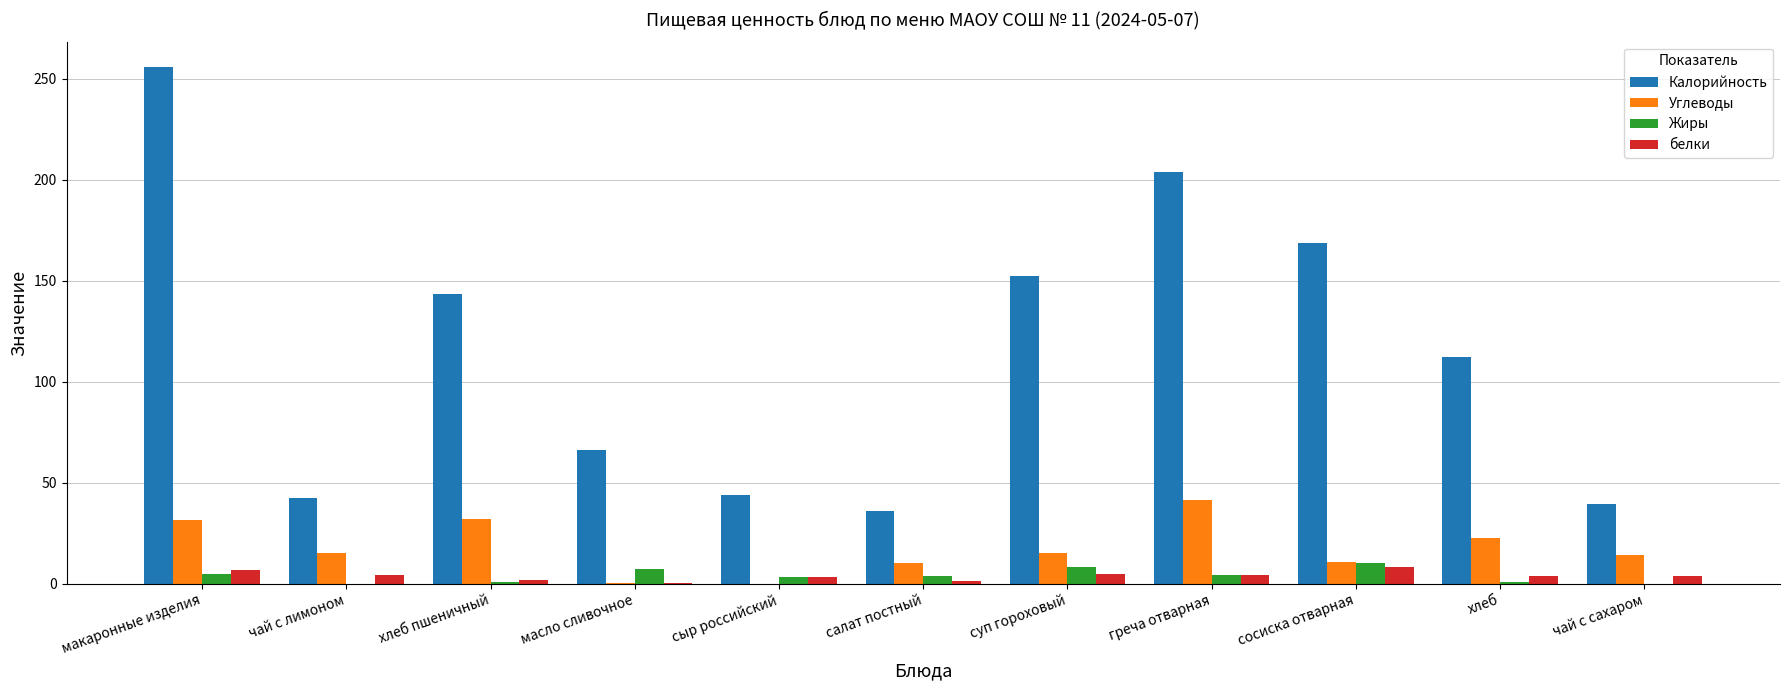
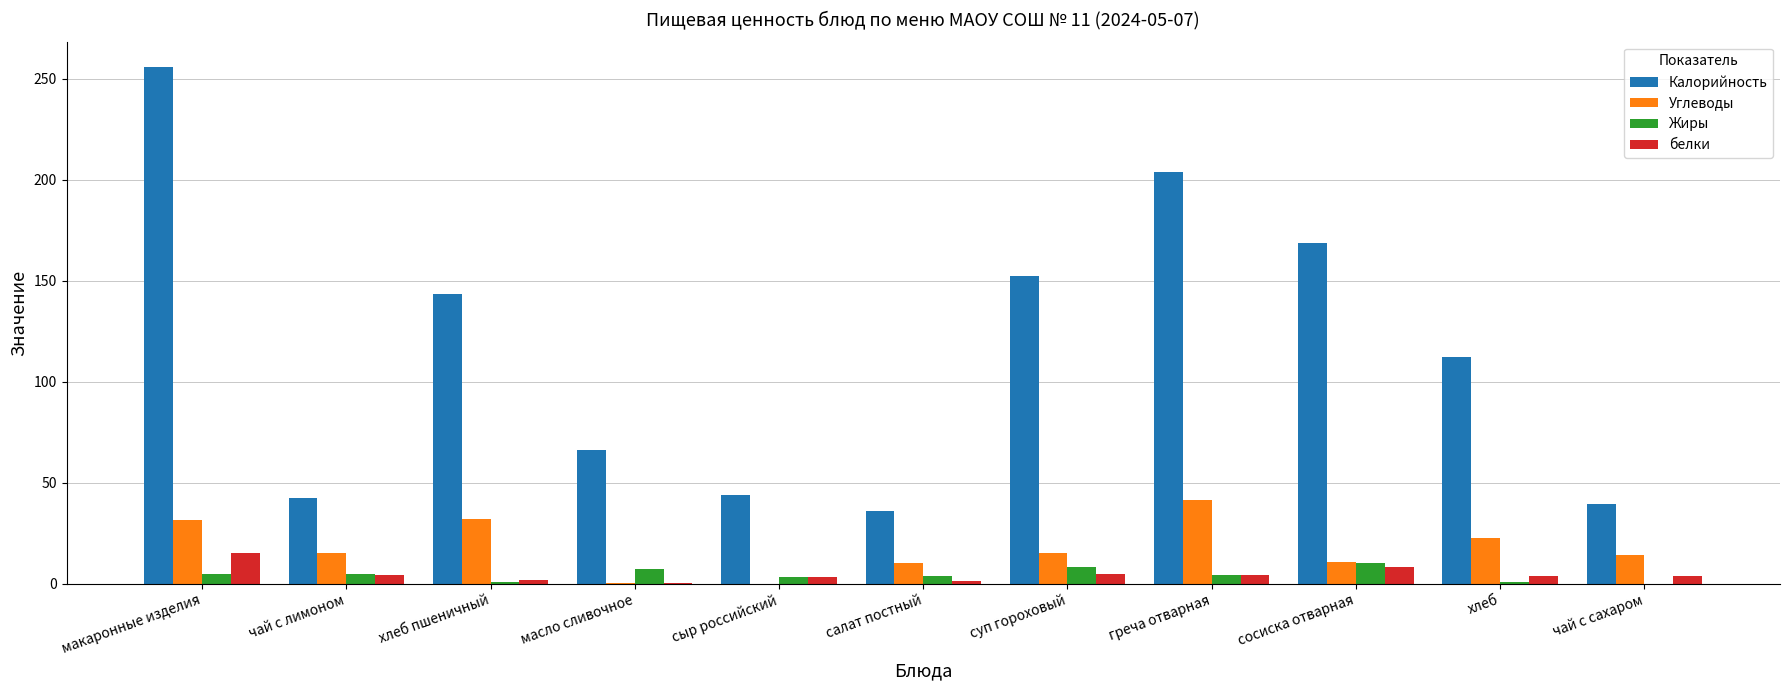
белки, макаронные изделия: 7 -> 15
Жиры, чай с лимоном: 0 -> 5
